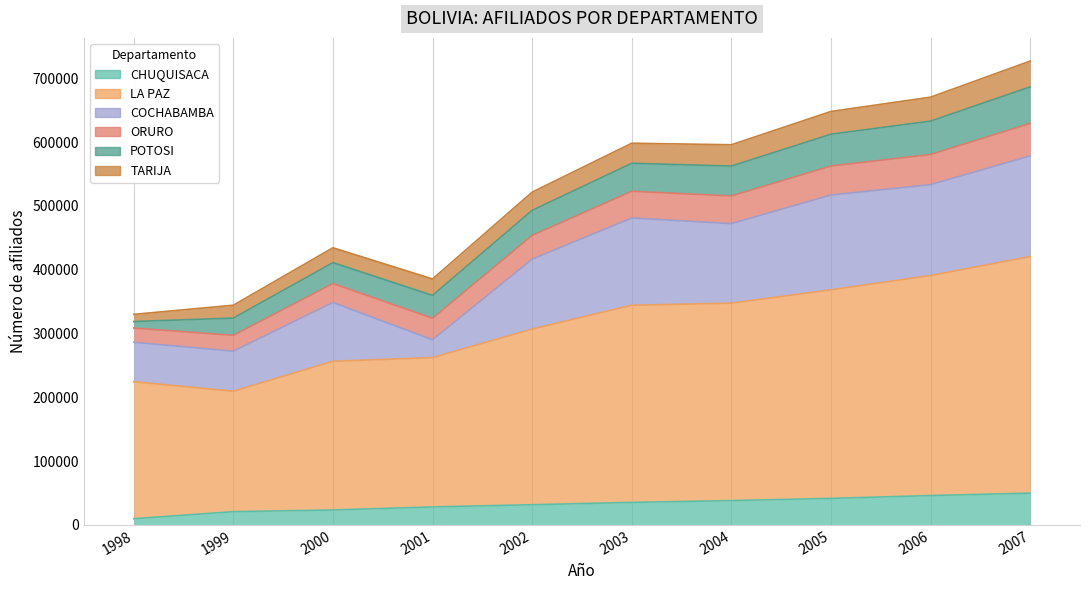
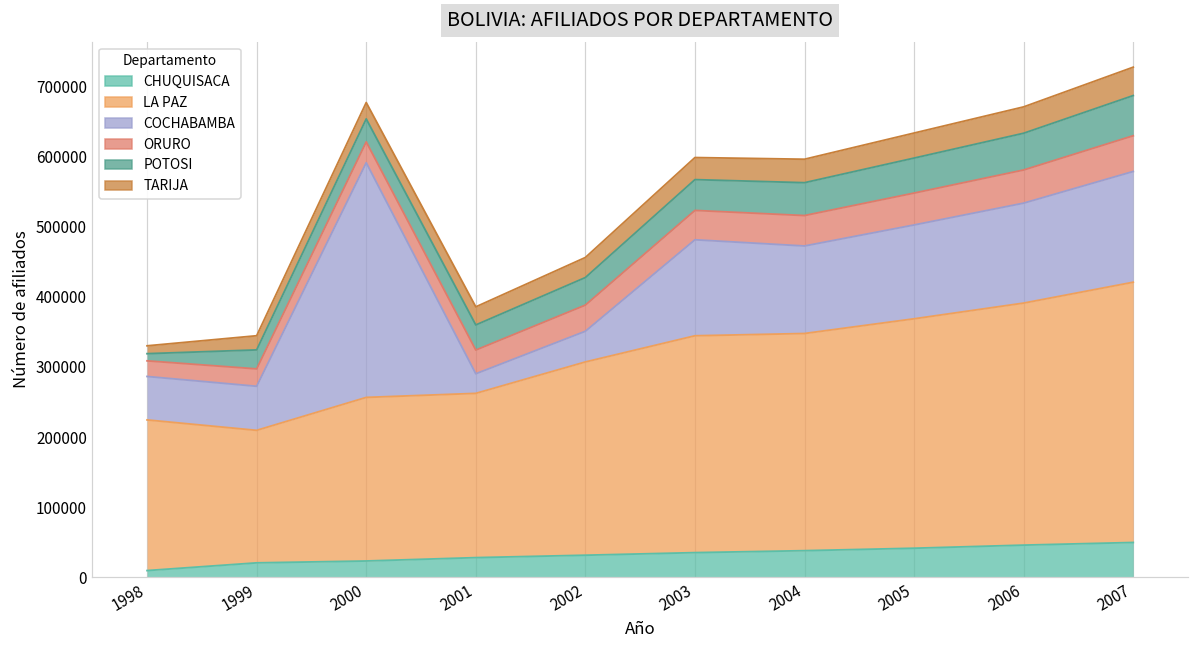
COCHABAMBA, 2000: 90000 -> 330000
COCHABAMBA, 2002: 110000 -> 40000
COCHABAMBA, 2005: 150000 -> 130000
